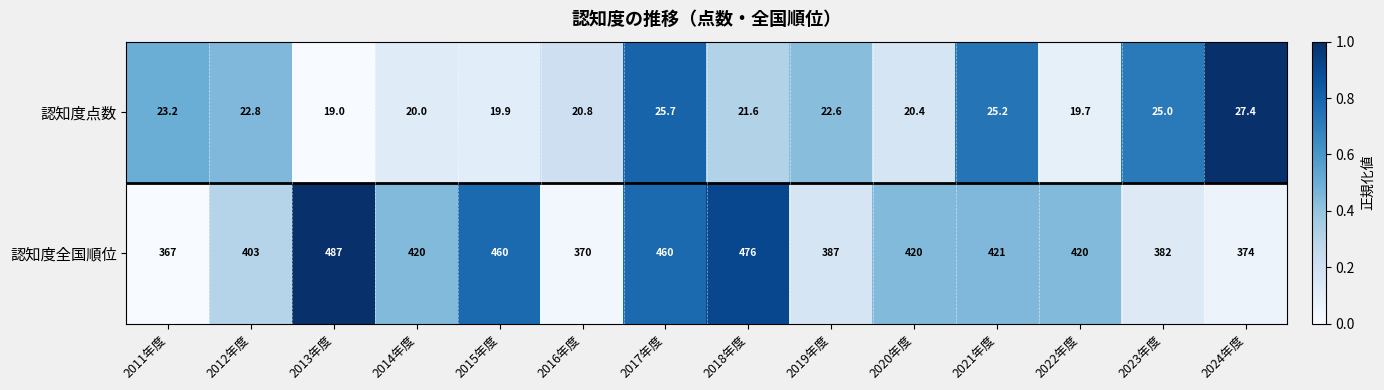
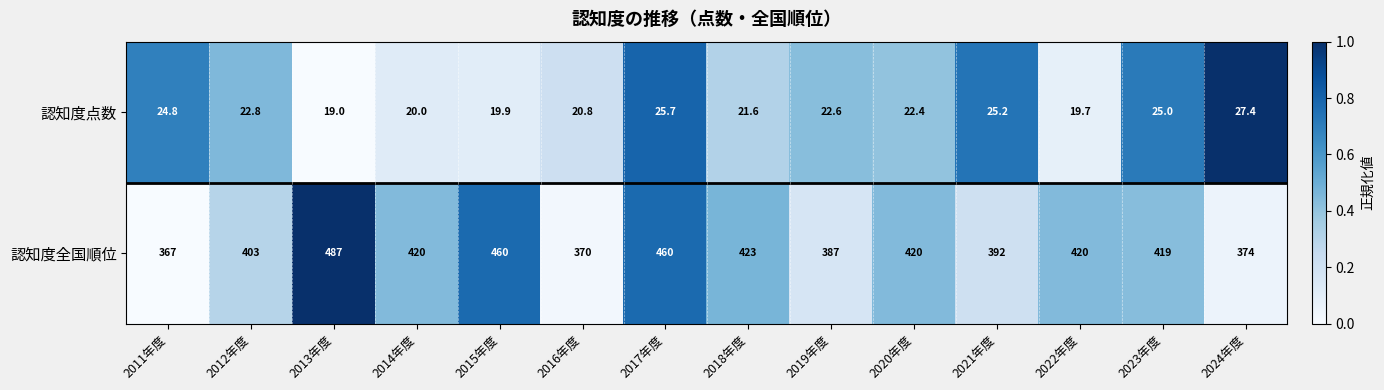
認知度点数, 2011年度: 23.2 -> 24.8
認知度点数, 2020年度: 20.4 -> 22.4
認知度全国順位, 2018年度: 476 -> 423
認知度全国順位, 2021年度: 421 -> 392
認知度全国順位, 2023年度: 382 -> 419
